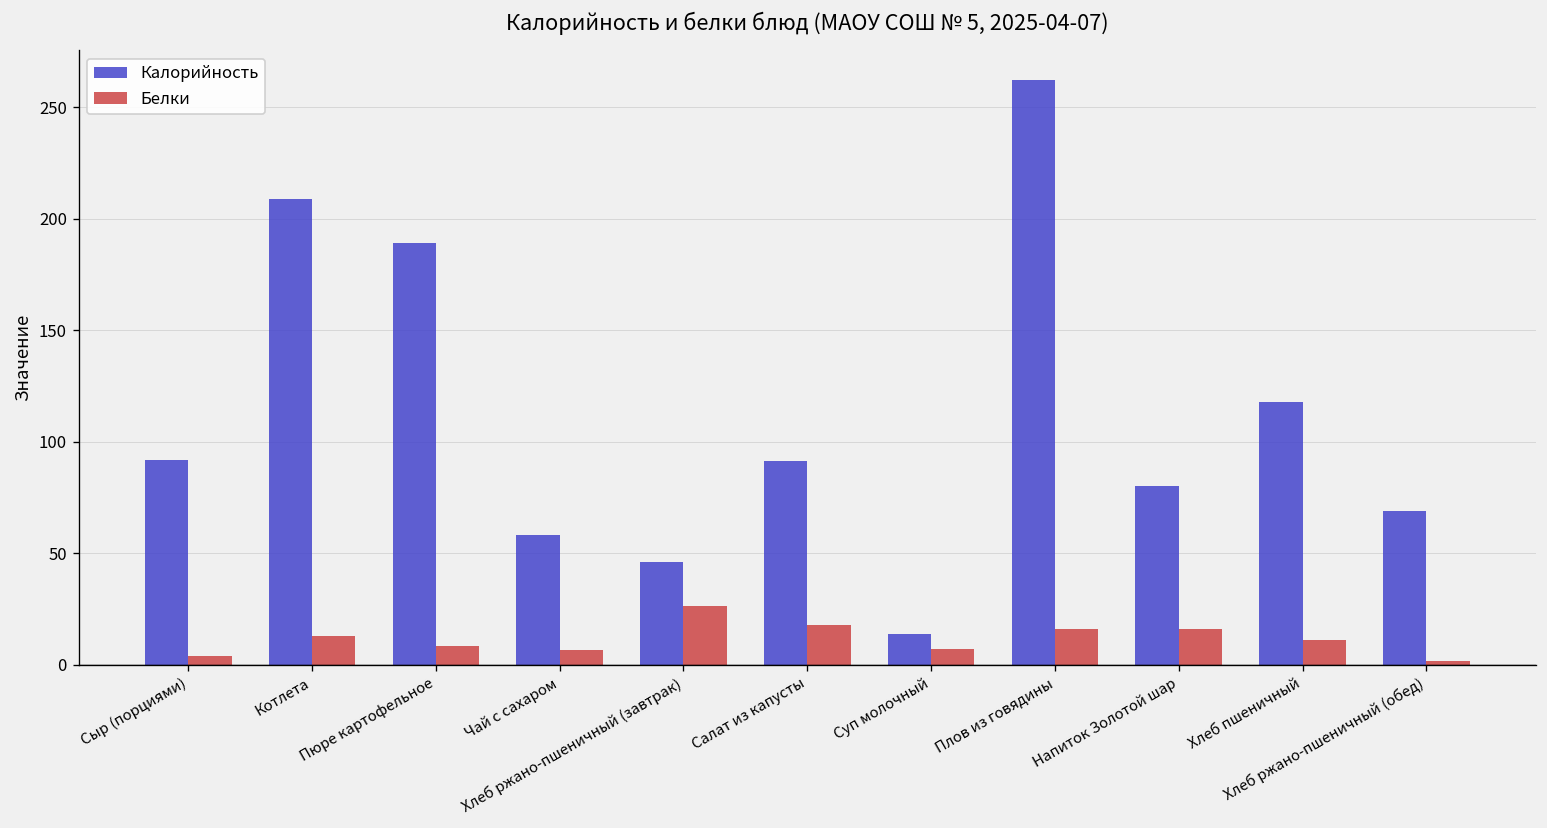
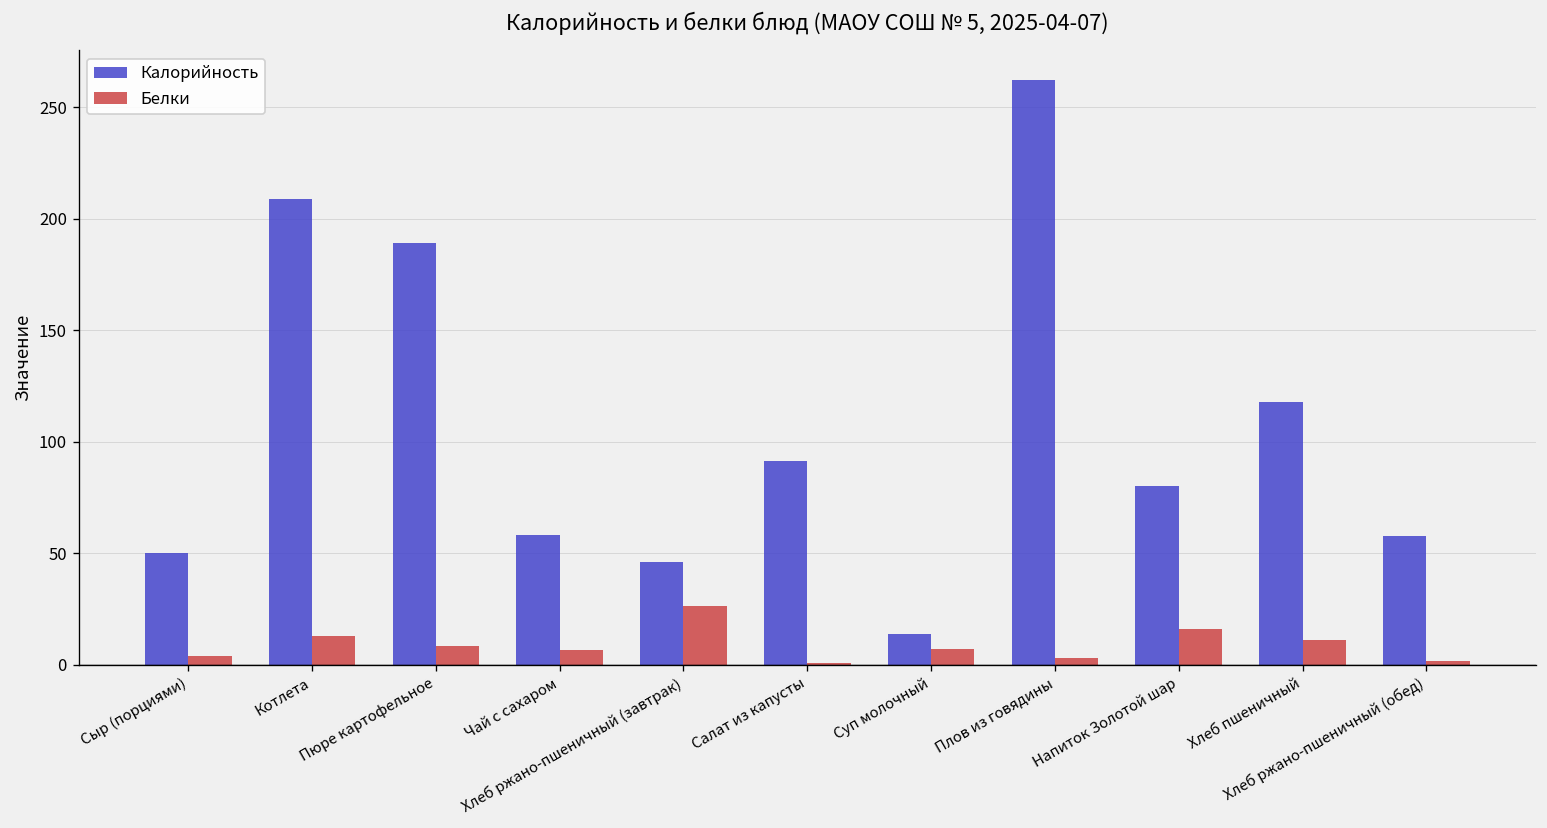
Калорийность, Сыр (порциями): 92 -> 50
Белки, Салат из капусты: 18 -> 1
Белки, Плов из говядины: 16 -> 3
Калорийность, Хлеб ржано-пшеничный (обед): 69 -> 58
